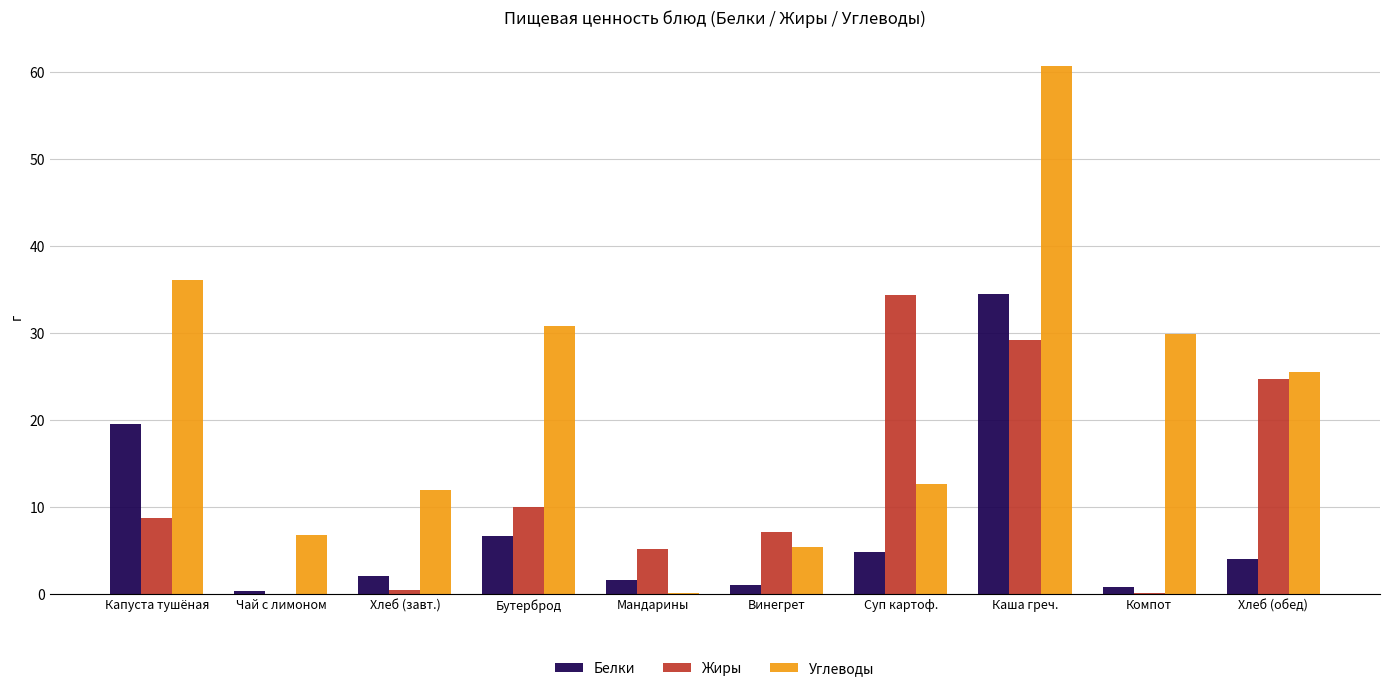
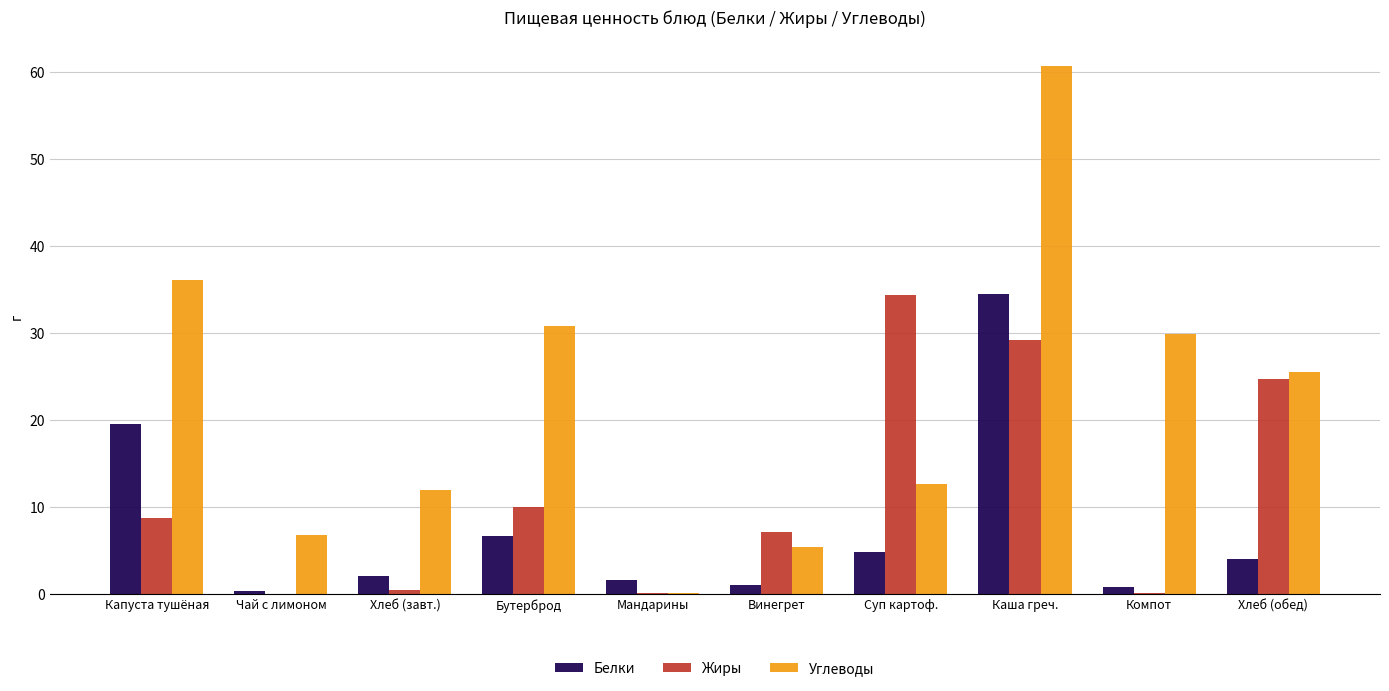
Жиры, Мандарины: 5 -> 0
